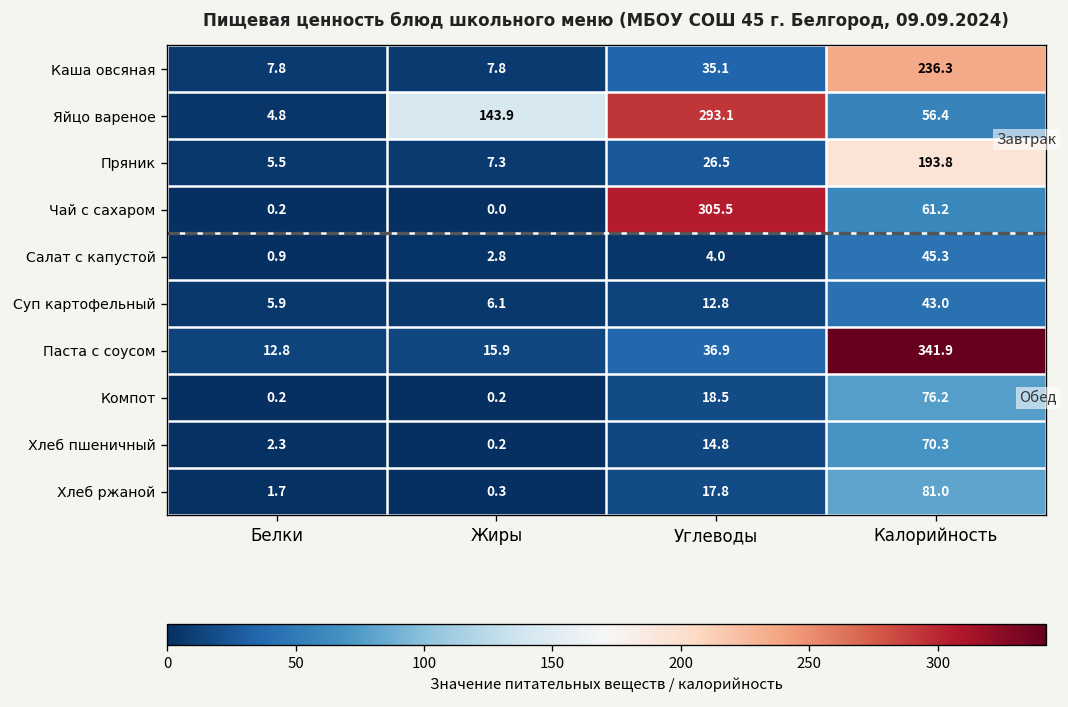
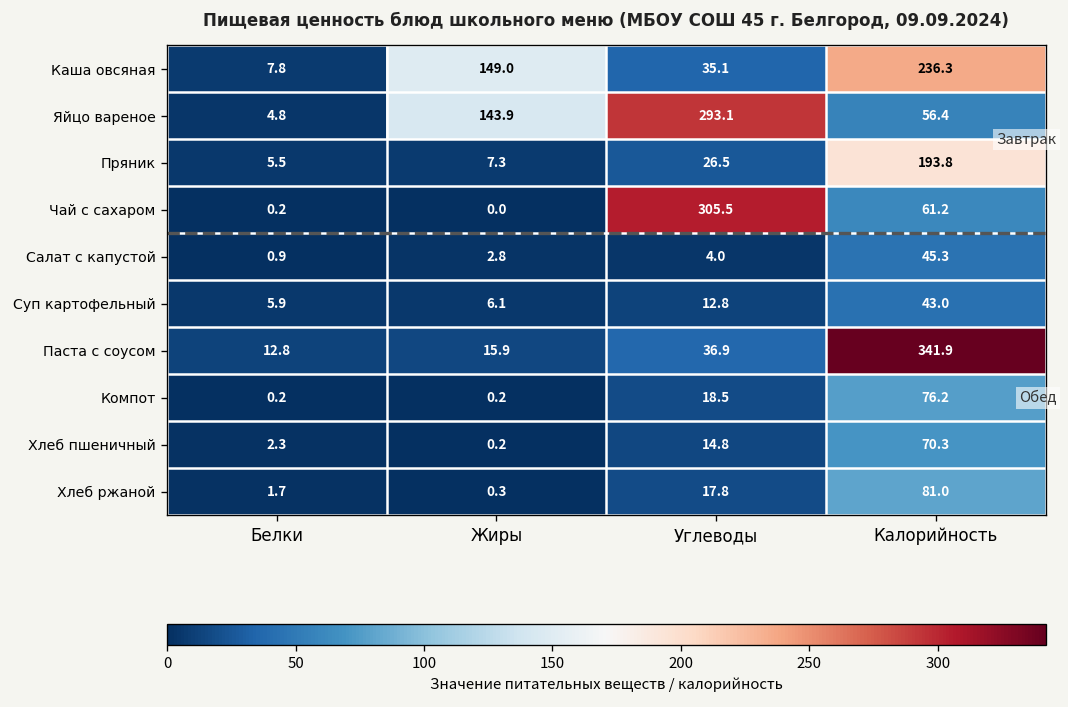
Каша овсяная, Жиры: 7.8 -> 149.0
